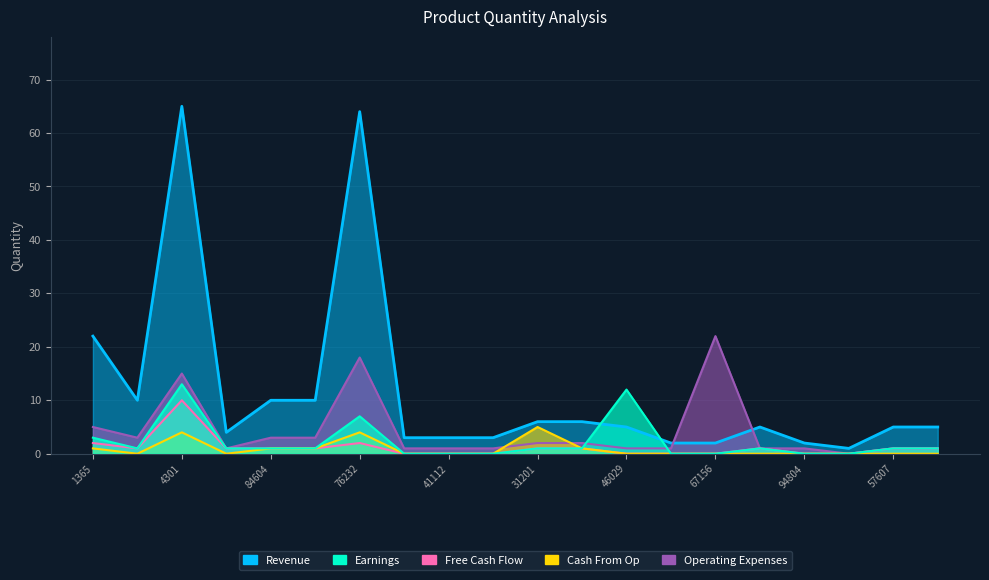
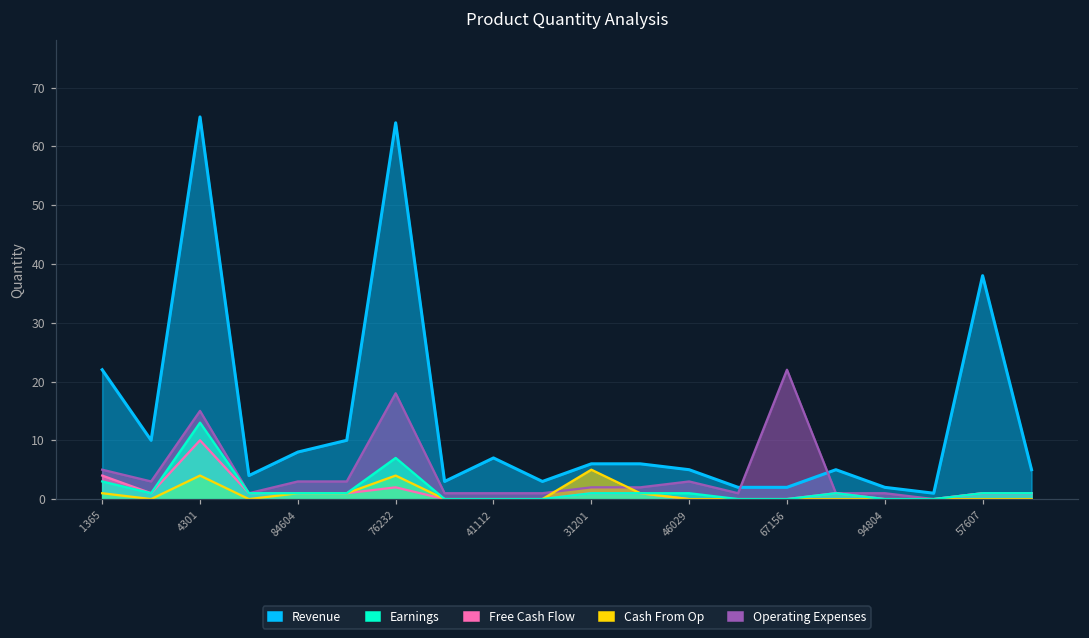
Free Cash Flow, 1365: 2 -> 4
Revenue, 84604: 10 -> 8
Revenue, 41112: 3 -> 7
Operating Expenses, 46029: 1 -> 3
Earnings, 46029: 12 -> 1
Revenue, 57607: 5 -> 38
